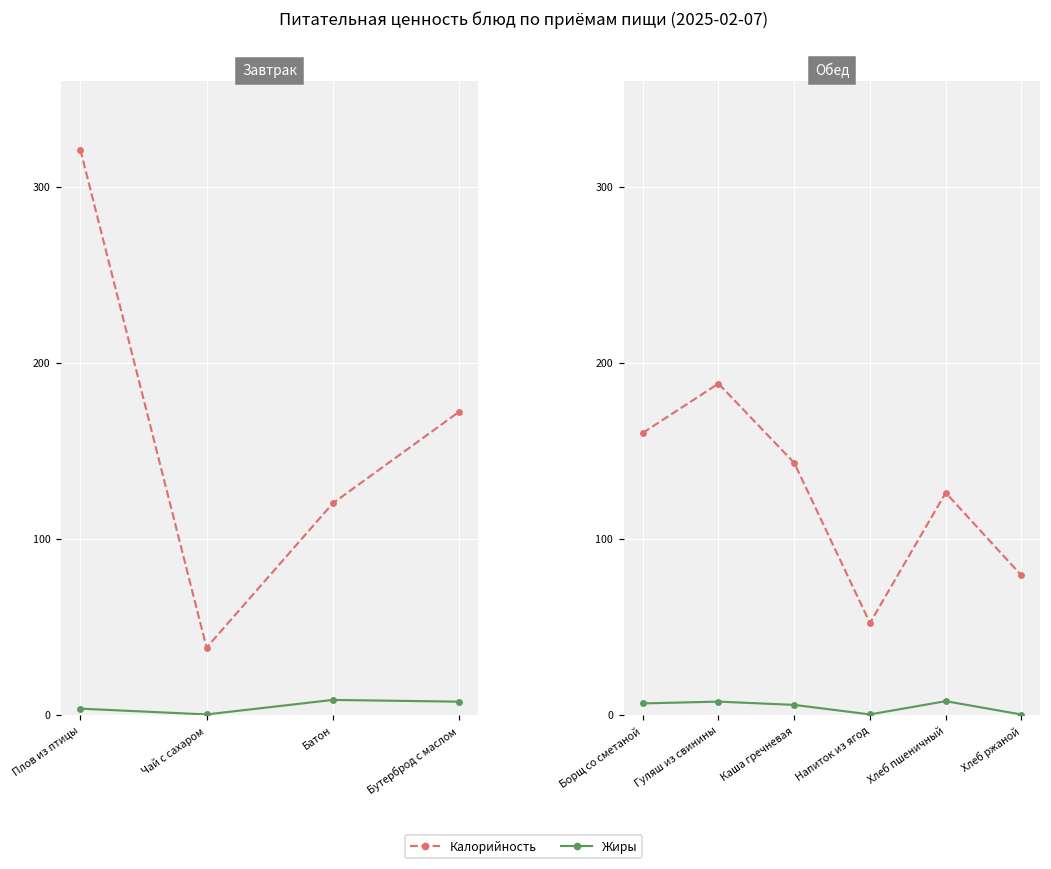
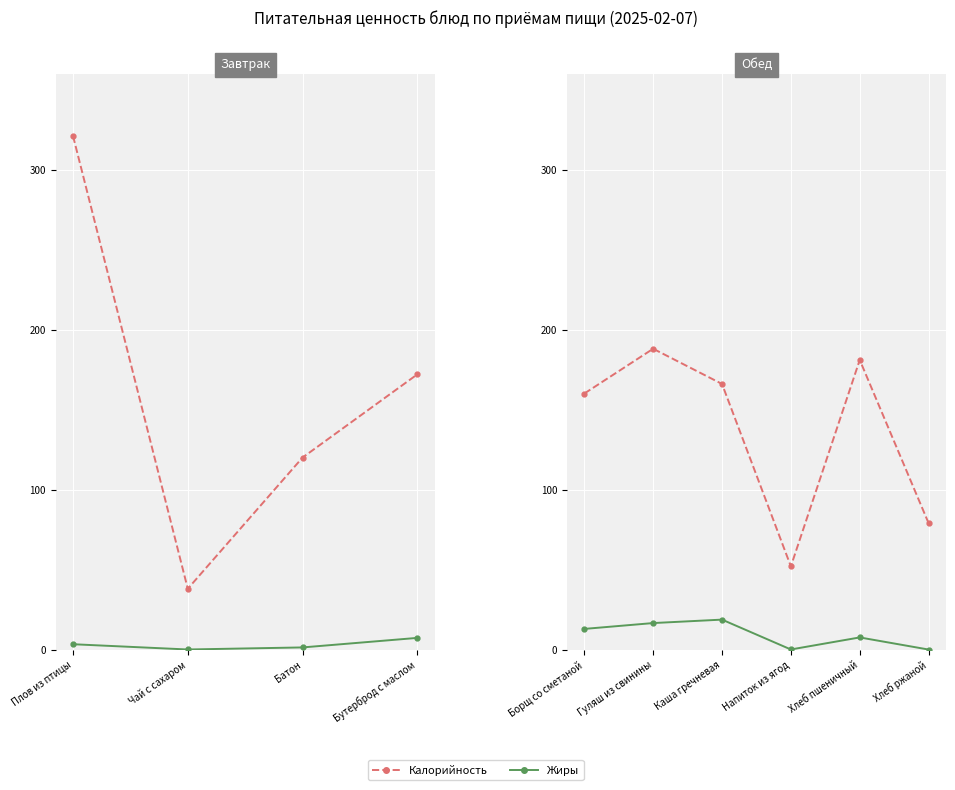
Завтрак, Жиры, Батон: 8 -> 1
Обед, Жиры, Борщ со сметаной: 6 -> 13
Обед, Жиры, Гуляш из свинины: 7 -> 17
Обед, Калорийность, Каша гречневая: 143 -> 166
Обед, Жиры, Каша гречневая: 5 -> 19
Обед, Калорийность, Хлеб пшеничный: 126 -> 181
